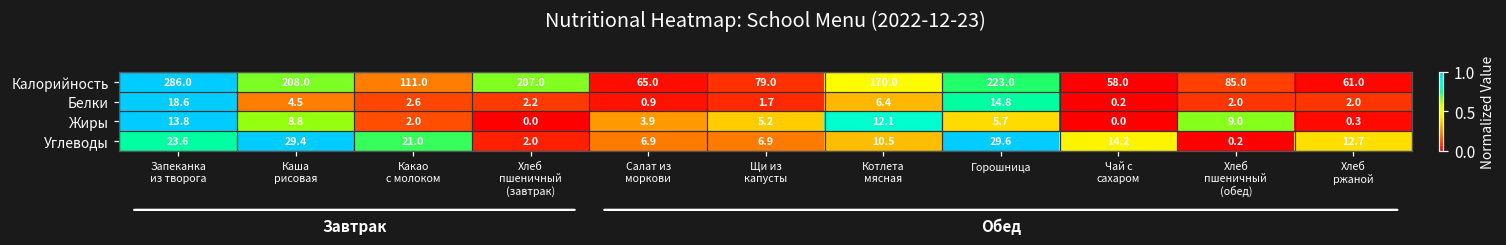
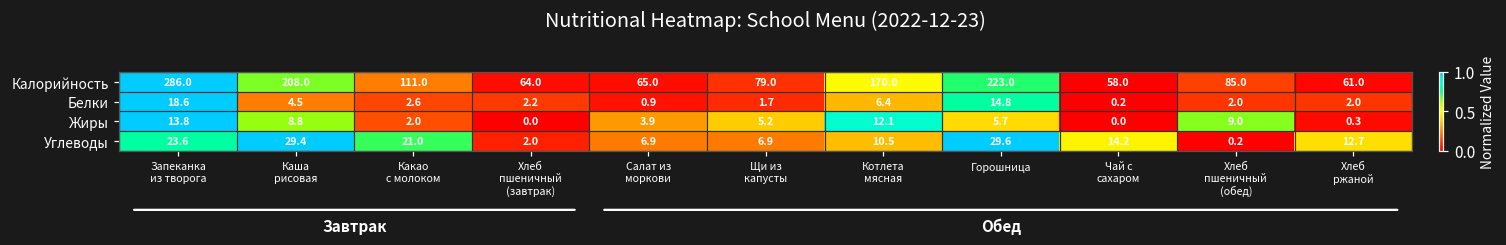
Калорийность, Хлеб пшеничный (завтрак): 207.0 -> 64.0
